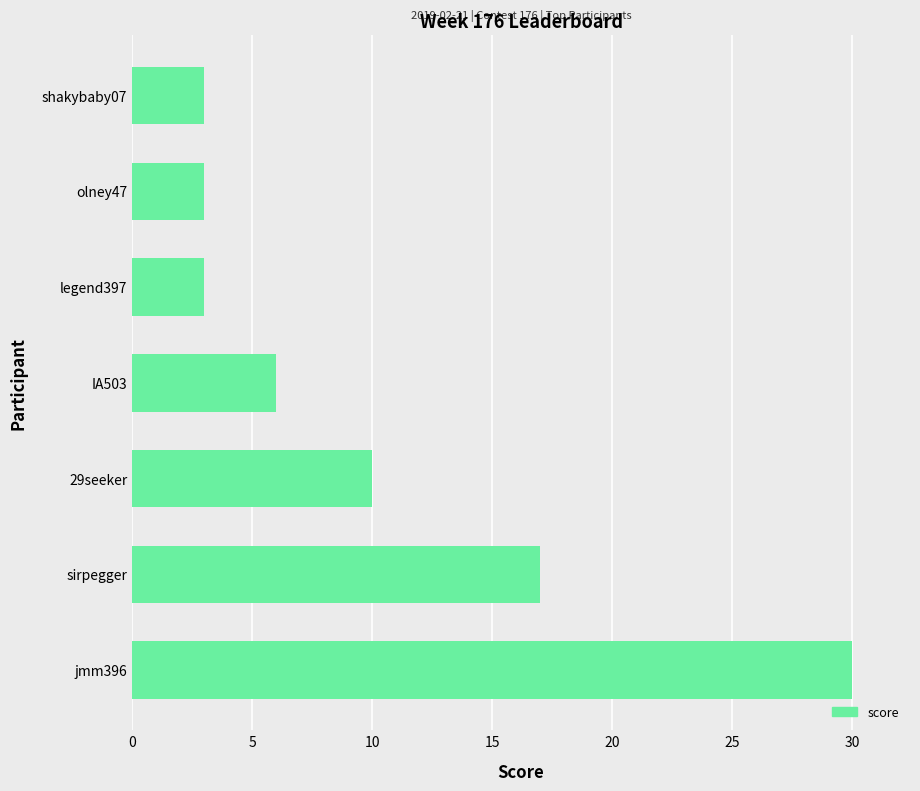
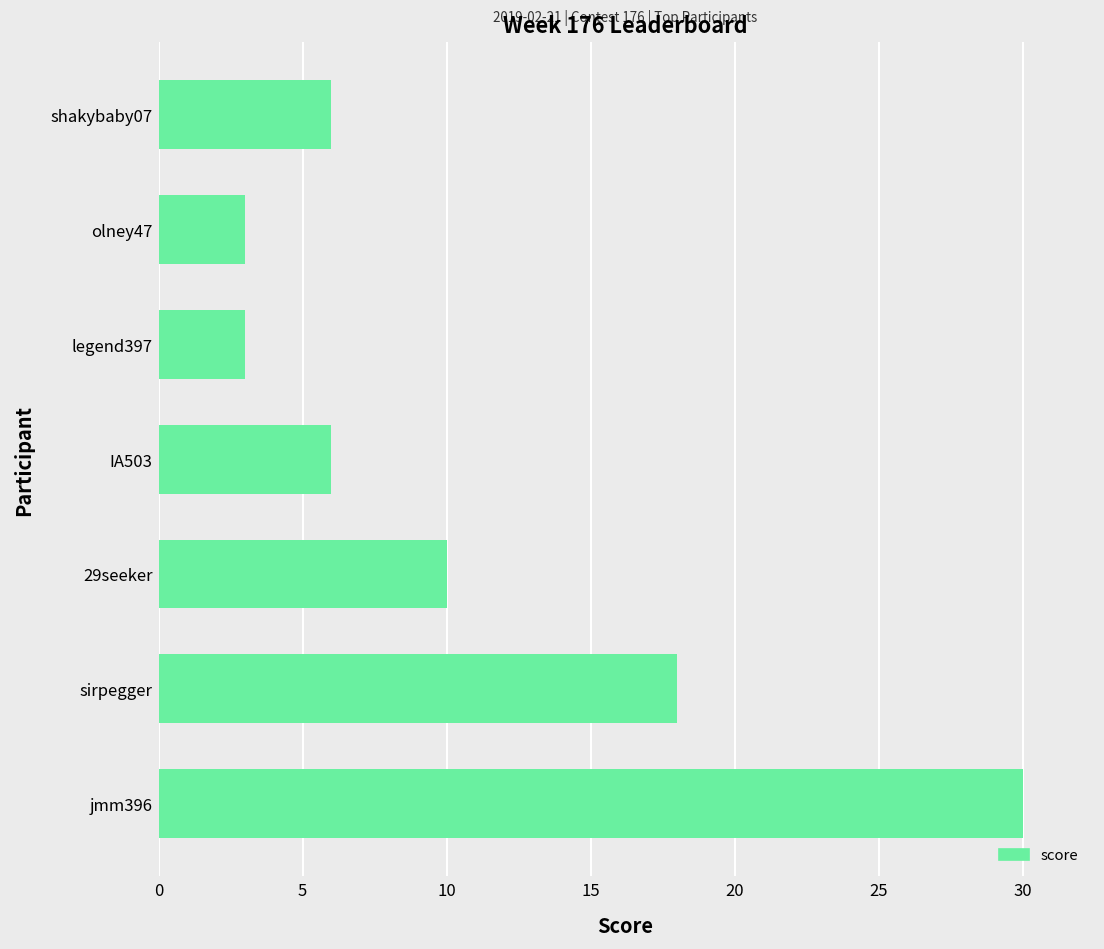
shakybaby07: 3 -> 6
sirpegger: 17 -> 18
